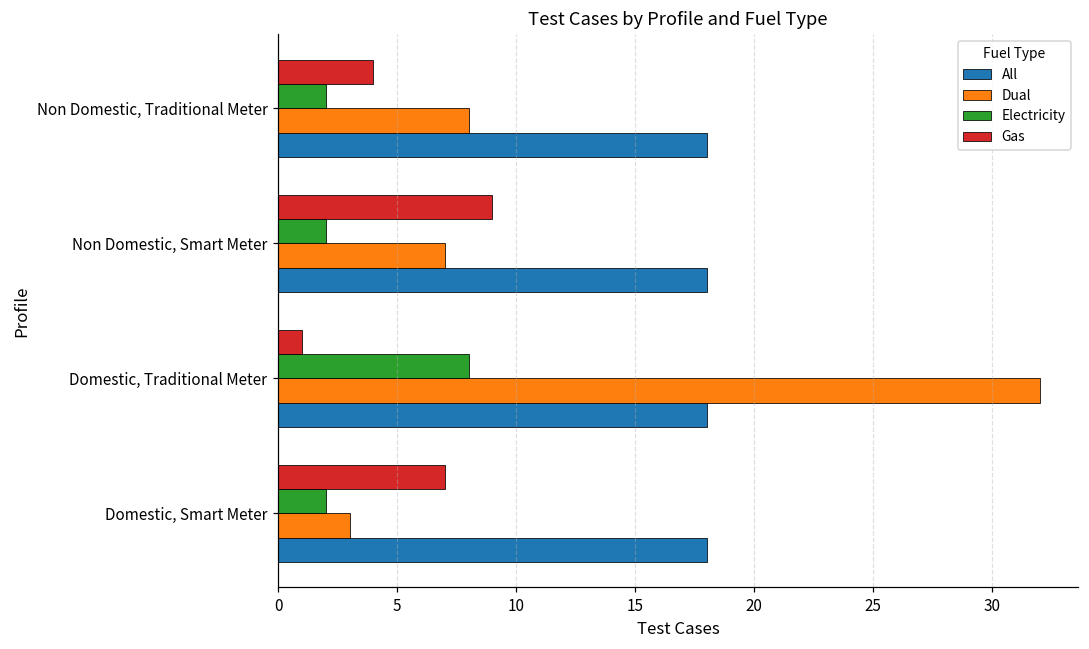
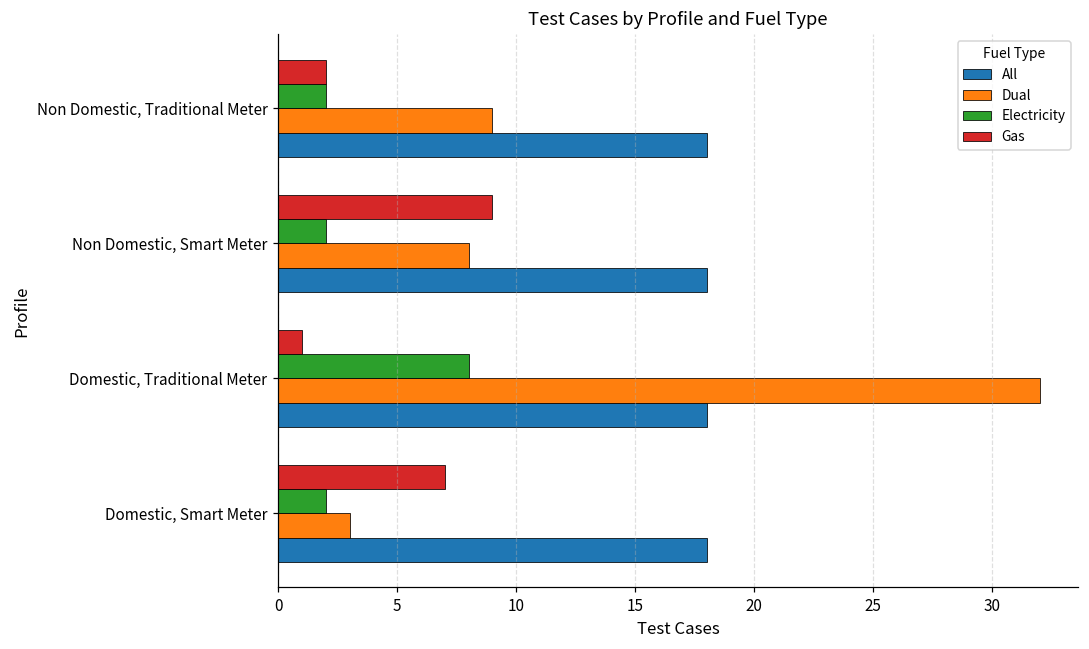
Gas, Non Domestic, Traditional Meter: 4 -> 2
Dual, Non Domestic, Traditional Meter: 8 -> 9
Dual, Non Domestic, Smart Meter: 7 -> 8
